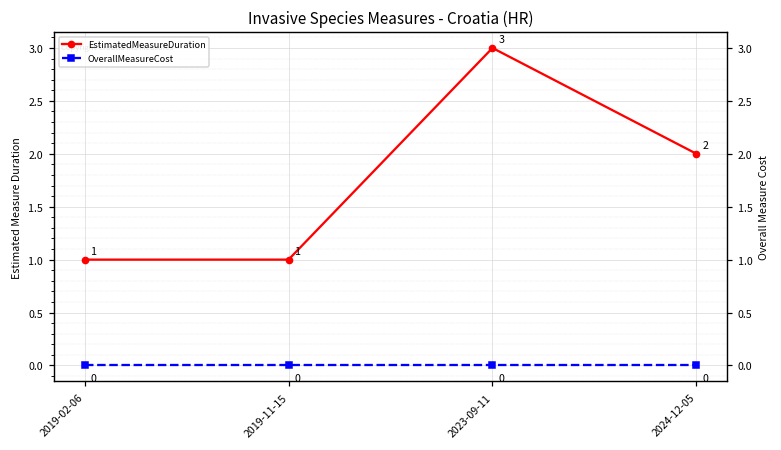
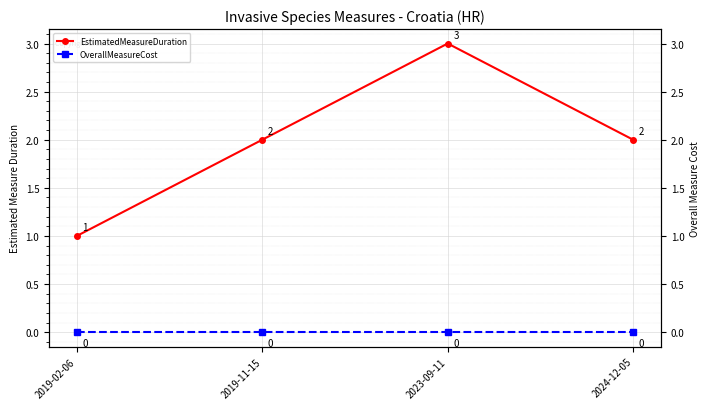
EstimatedMeasureDuration, 2019-11-15: 1 -> 2
